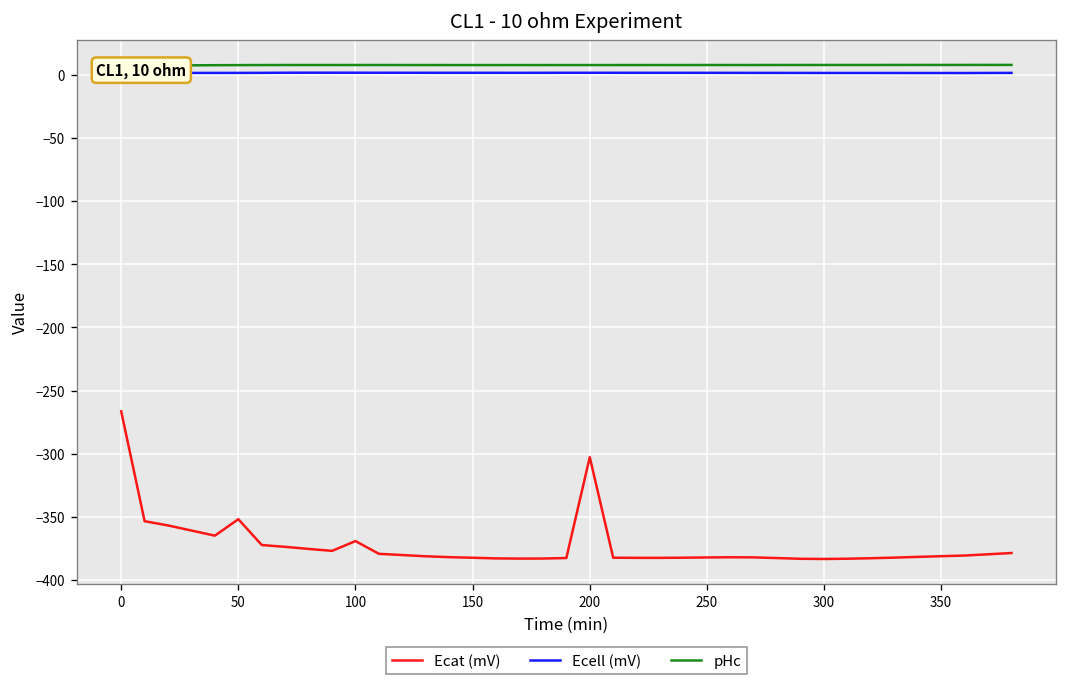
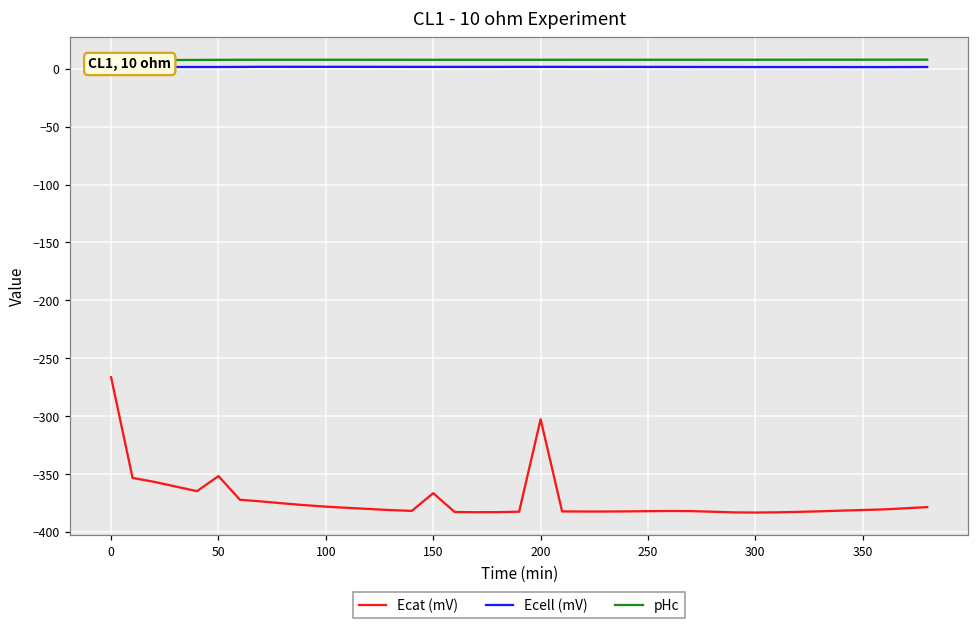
Ecat (mV), 100: -369 -> -378
Ecat (mV), 150: -382 -> -367
